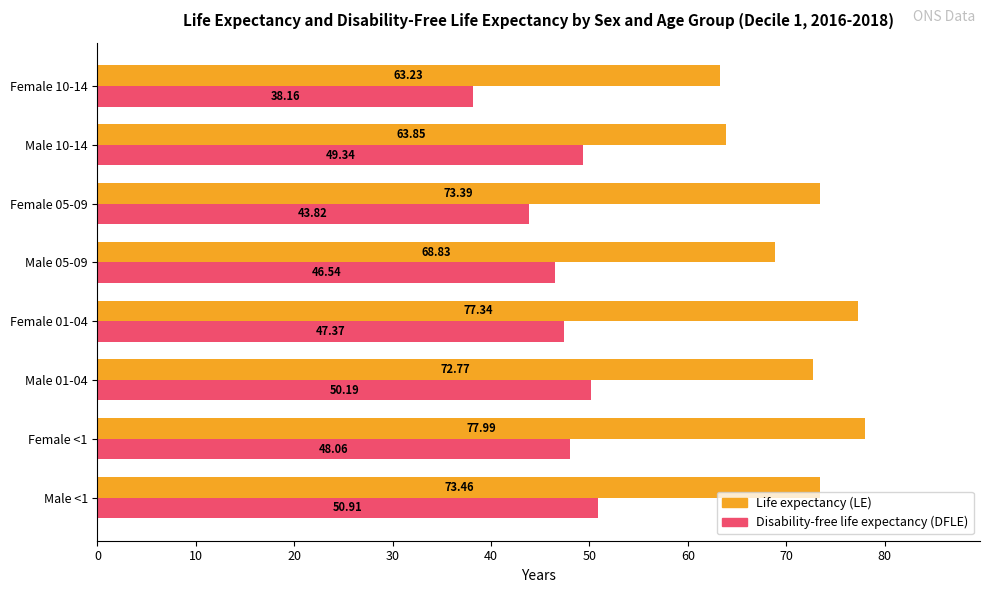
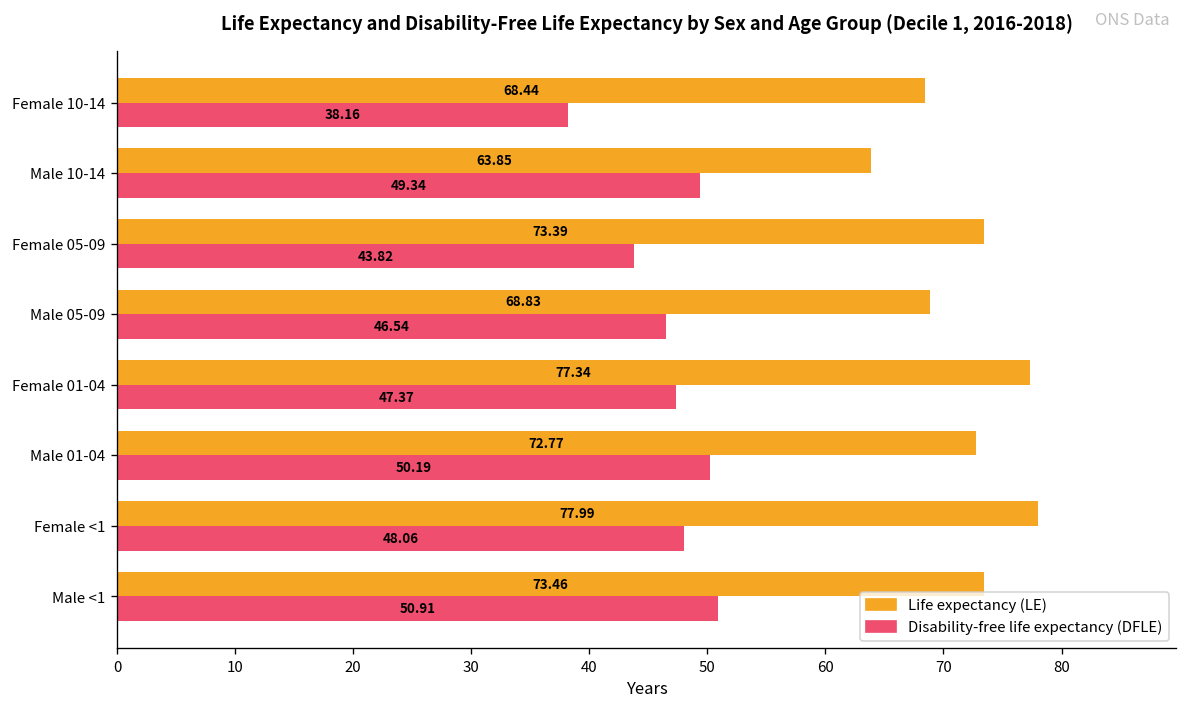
Life expectancy (LE), Female 10-14: 63.23 -> 68.44
